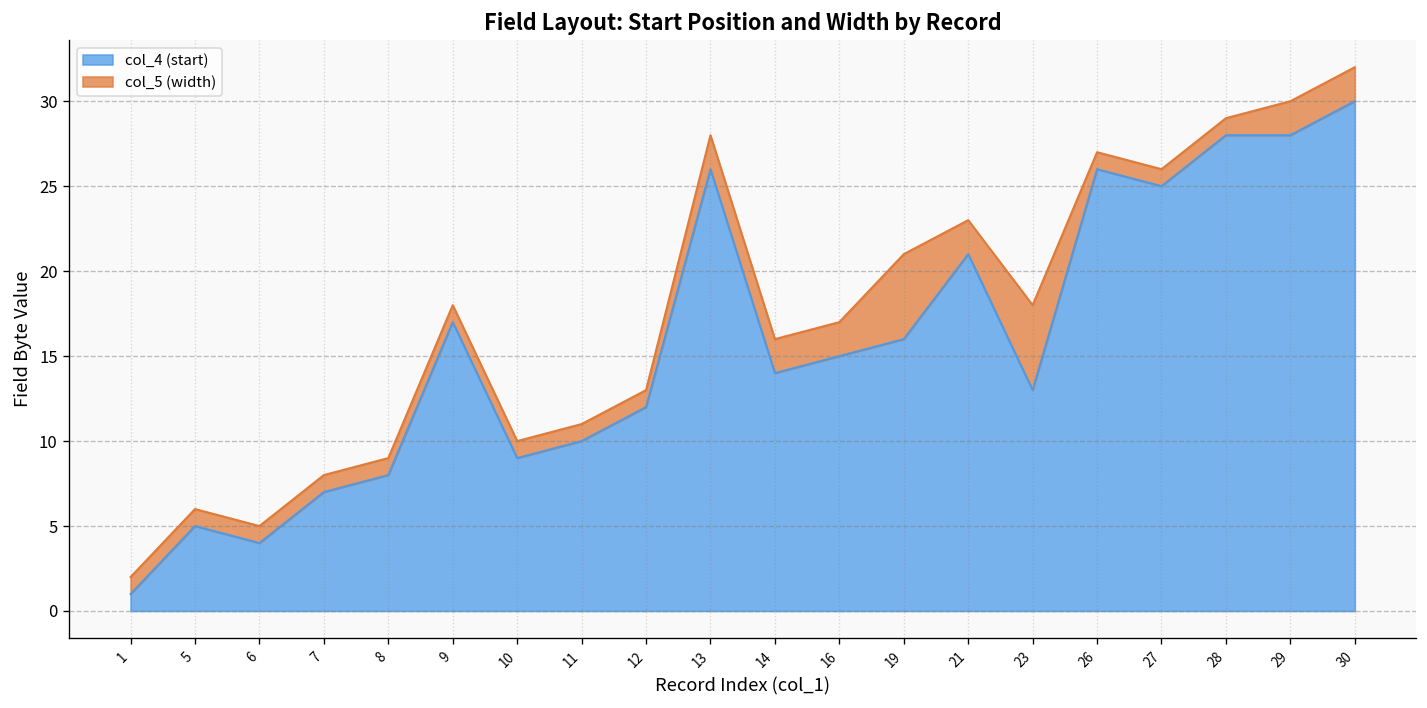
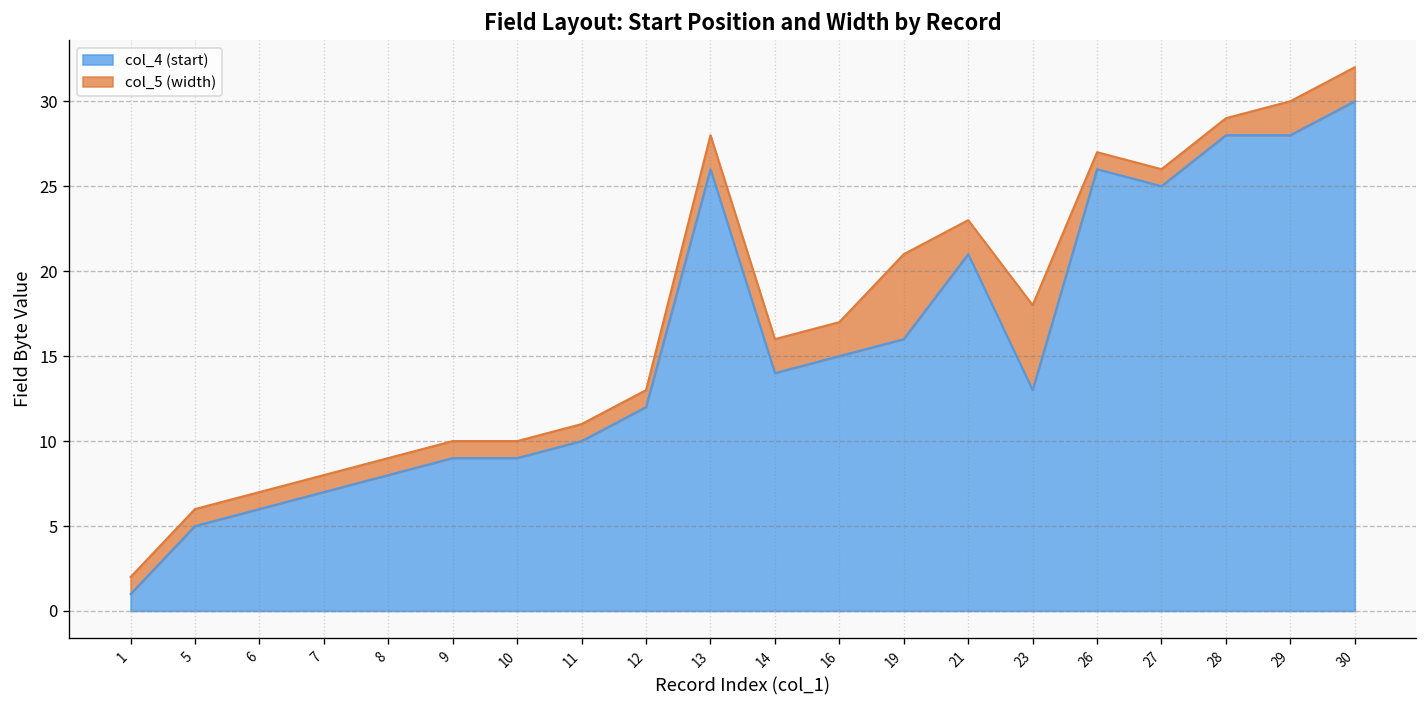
col_4 (start), 6: 4 -> 6
col_4 (start), 9: 17 -> 9
